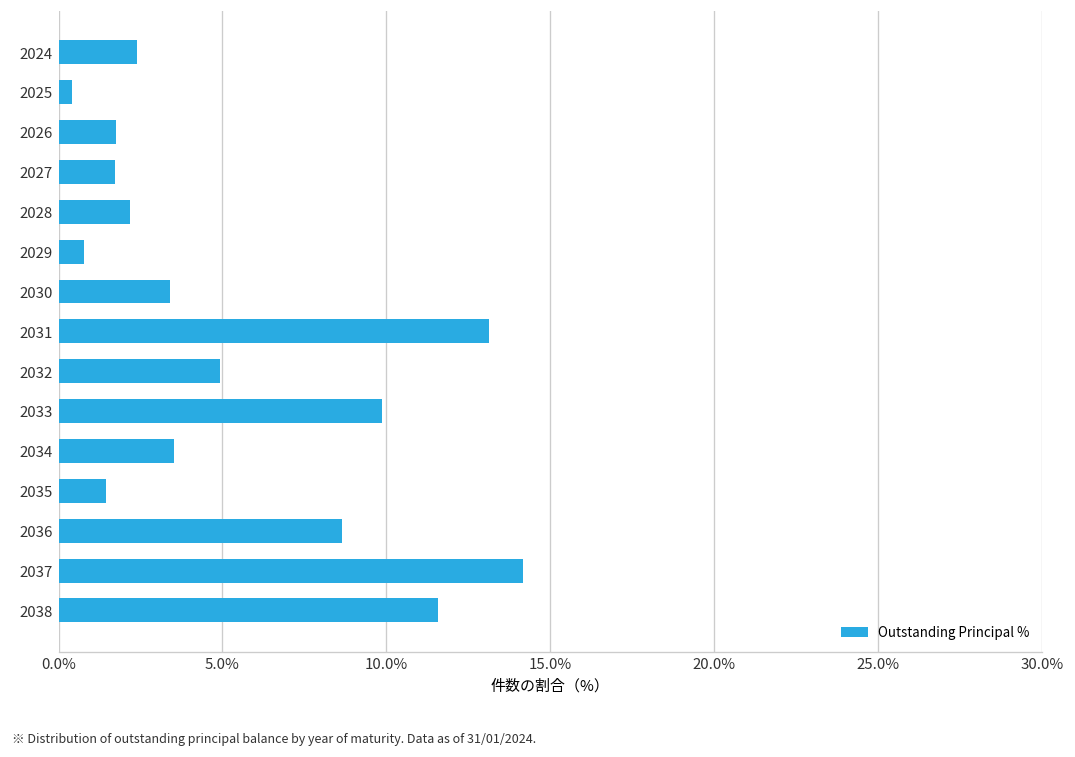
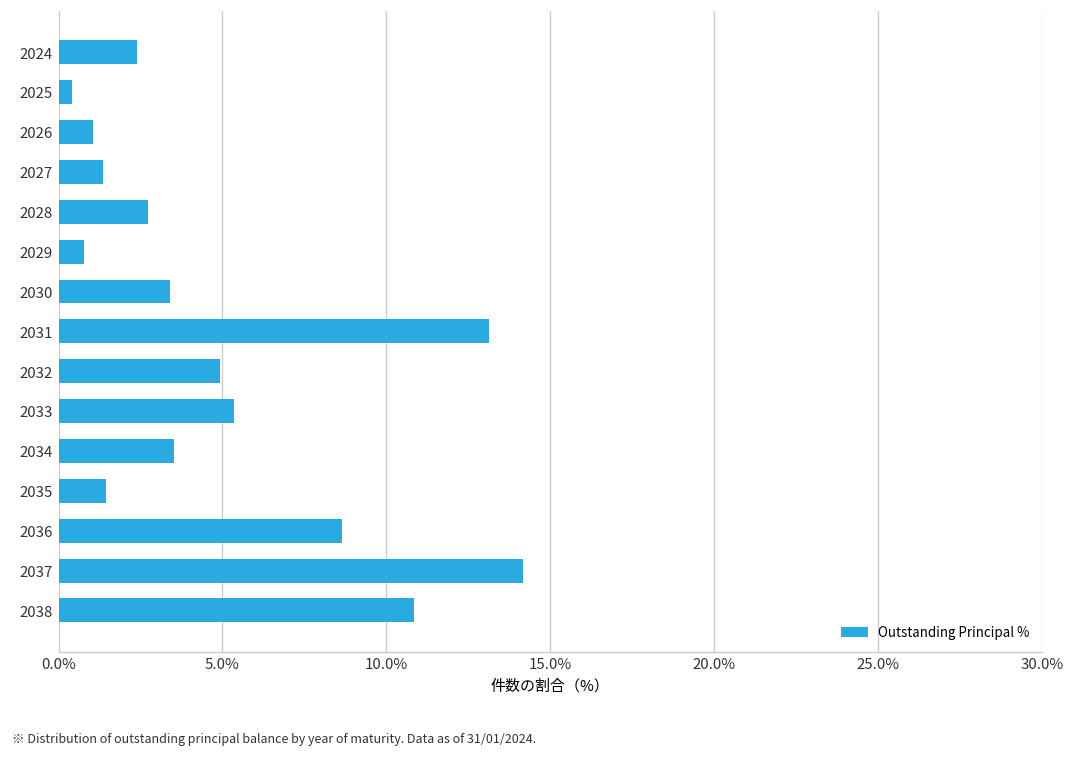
2026: 1.8% -> 1.1%
2027: 1.7% -> 1.4%
2028: 2.2% -> 2.7%
2033: 9.9% -> 5.4%
2038: 11.6% -> 10.9%
